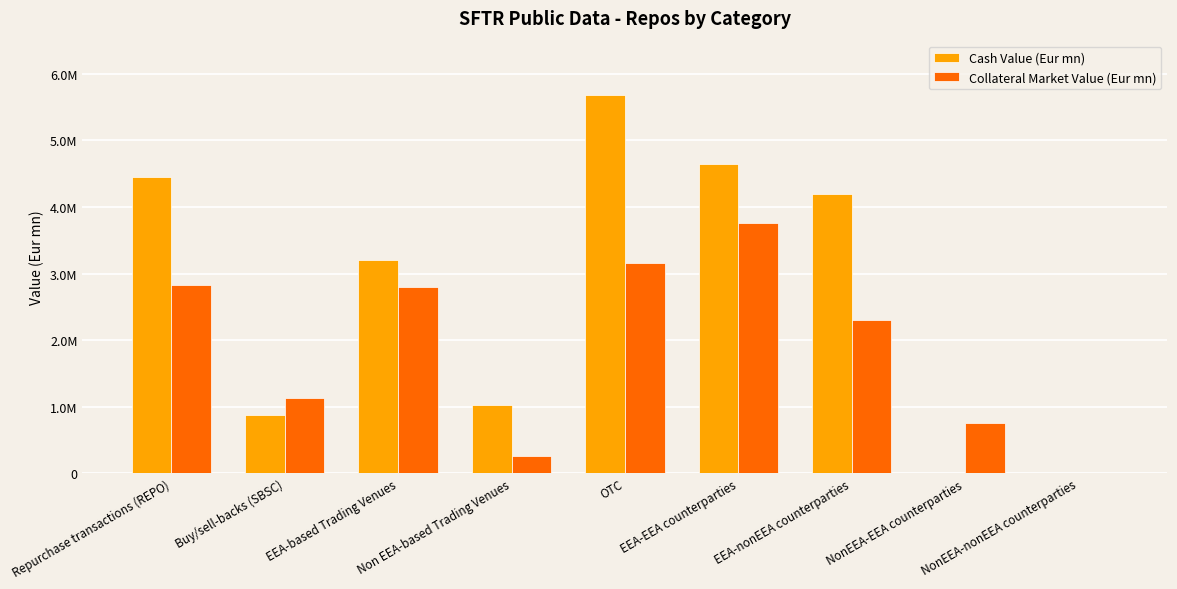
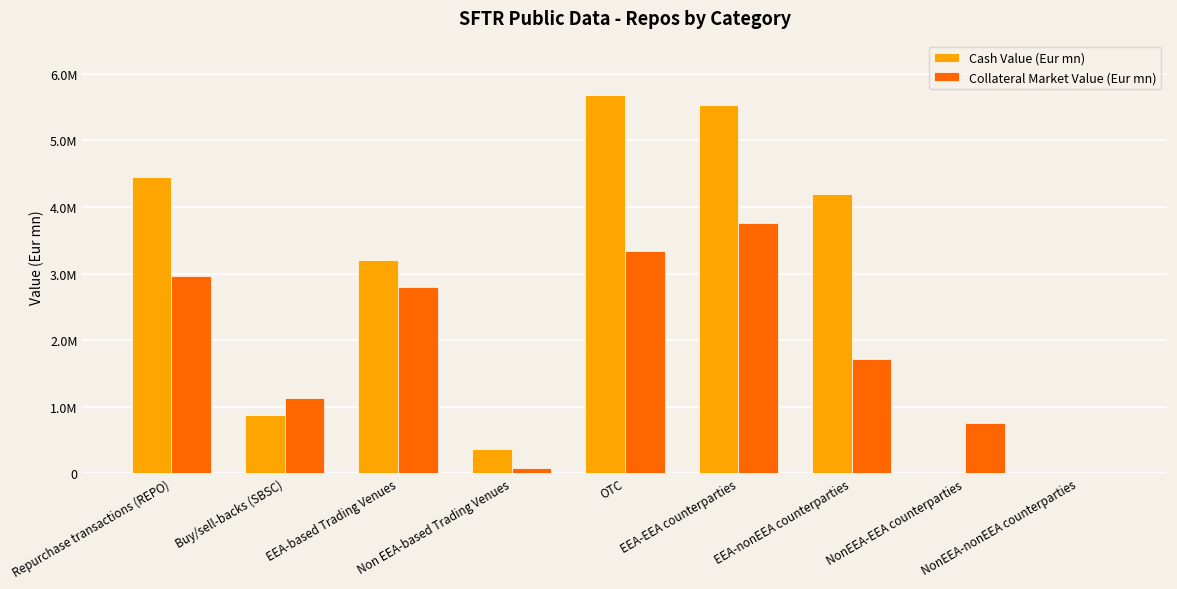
Collateral Market Value (Eur mn), Repurchase transactions (REPO): 2800000 -> 3000000
Cash Value (Eur mn), Non EEA-based Trading Venues: 1000000 -> 400000
Collateral Market Value (Eur mn), Non EEA-based Trading Venues: 300000 -> 100000
Collateral Market Value (Eur mn), OTC: 3200000 -> 3300000
Cash Value (Eur mn), EEA-EEA counterparties: 4600000 -> 5500000
Collateral Market Value (Eur mn), EEA-nonEEA counterparties: 2300000 -> 1700000
